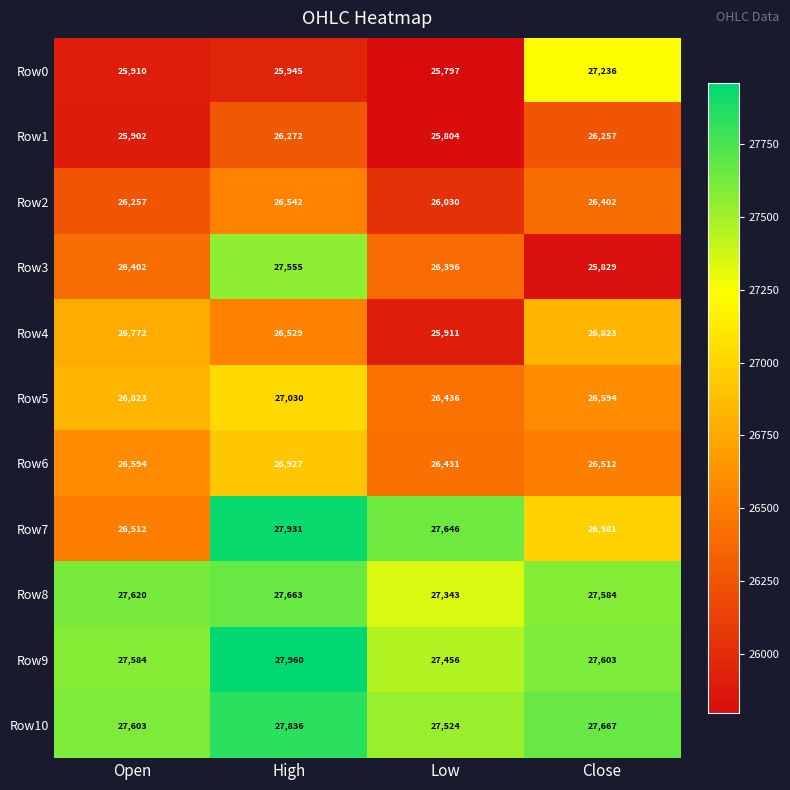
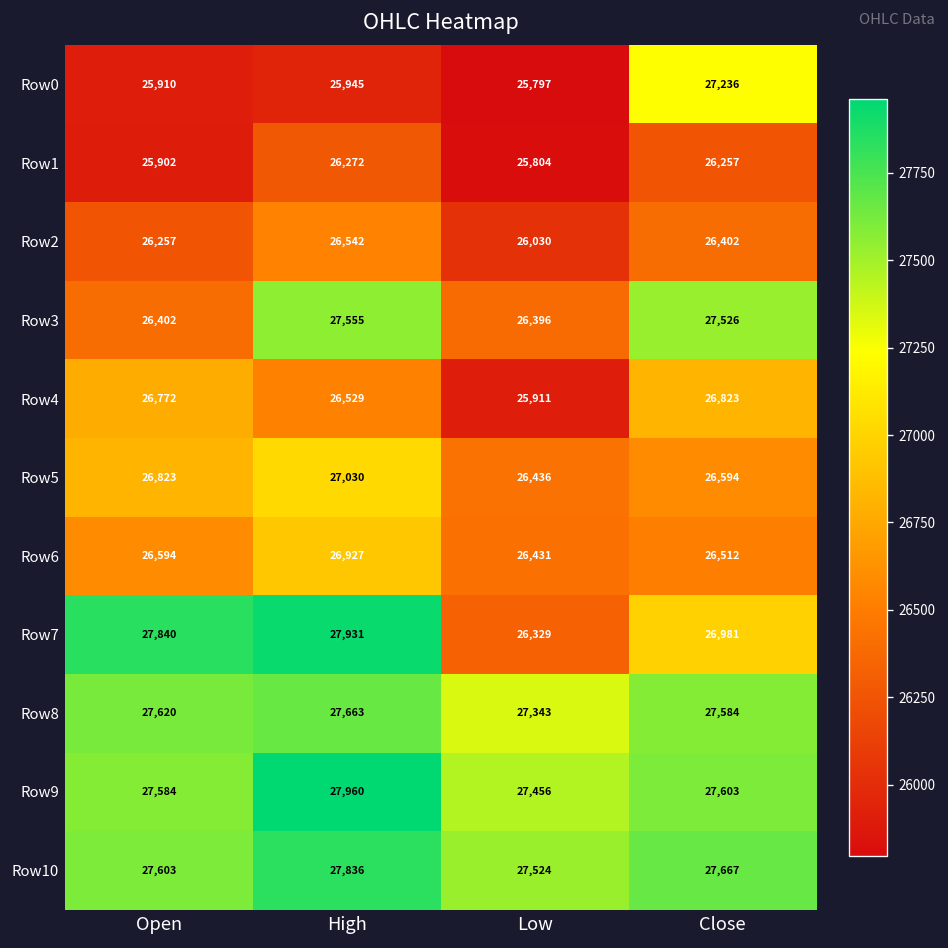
Row3, Close: 25,829 -> 27,526
Row7, Open: 26,512 -> 27,840
Row7, Low: 27,646 -> 26,329
